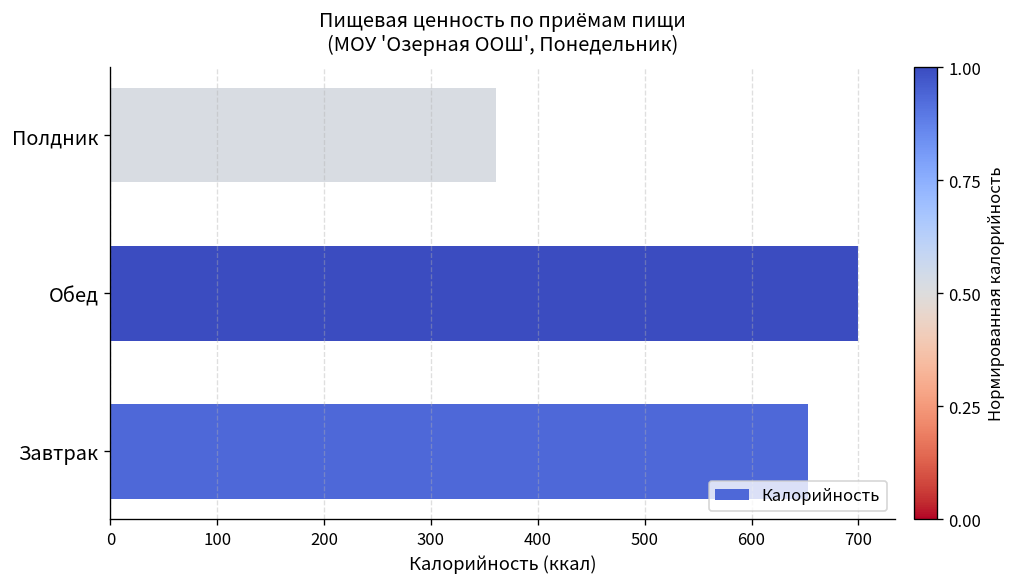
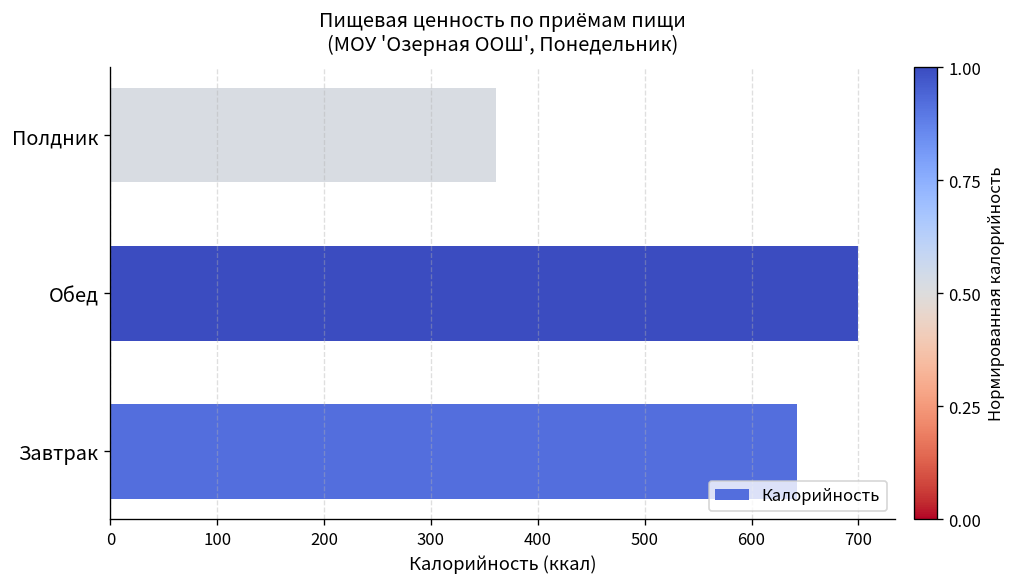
Завтрак: 650 -> 640
